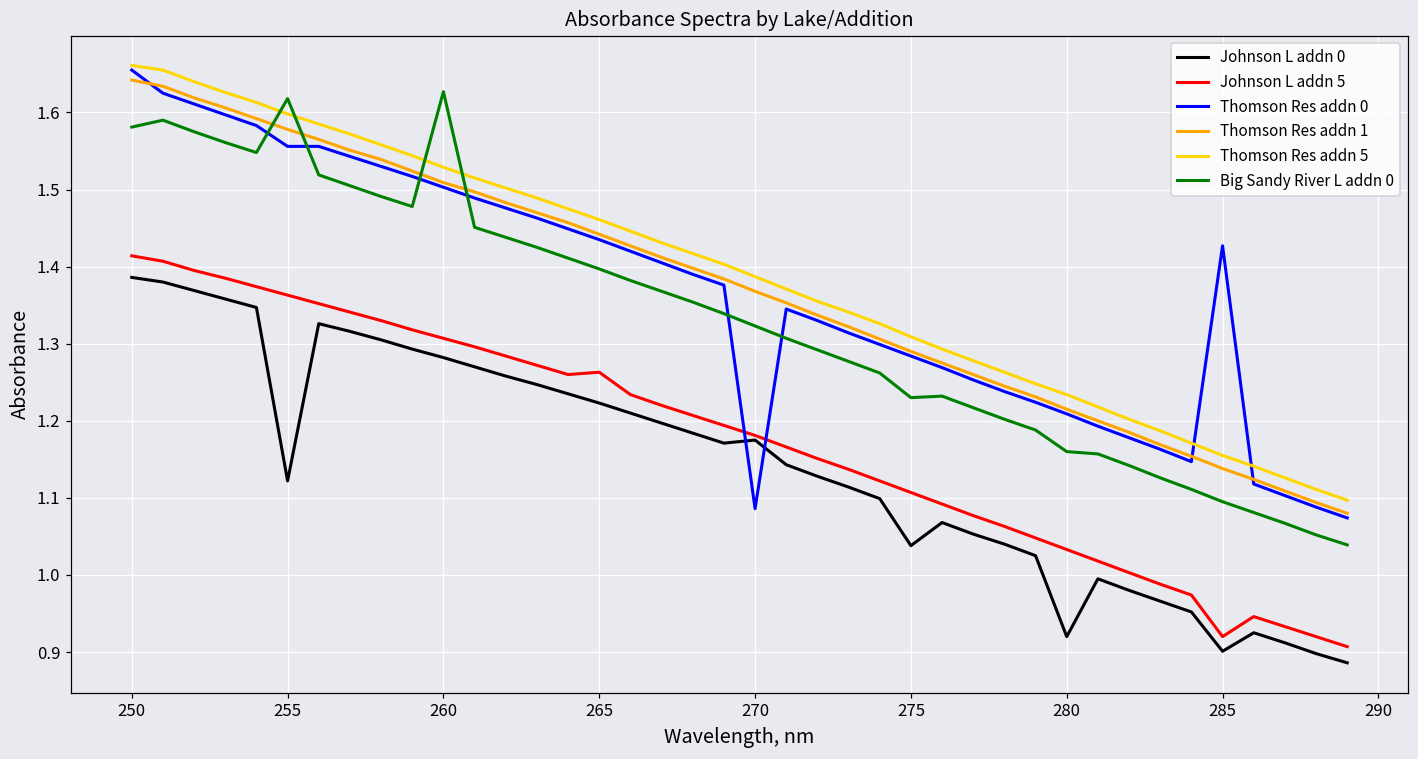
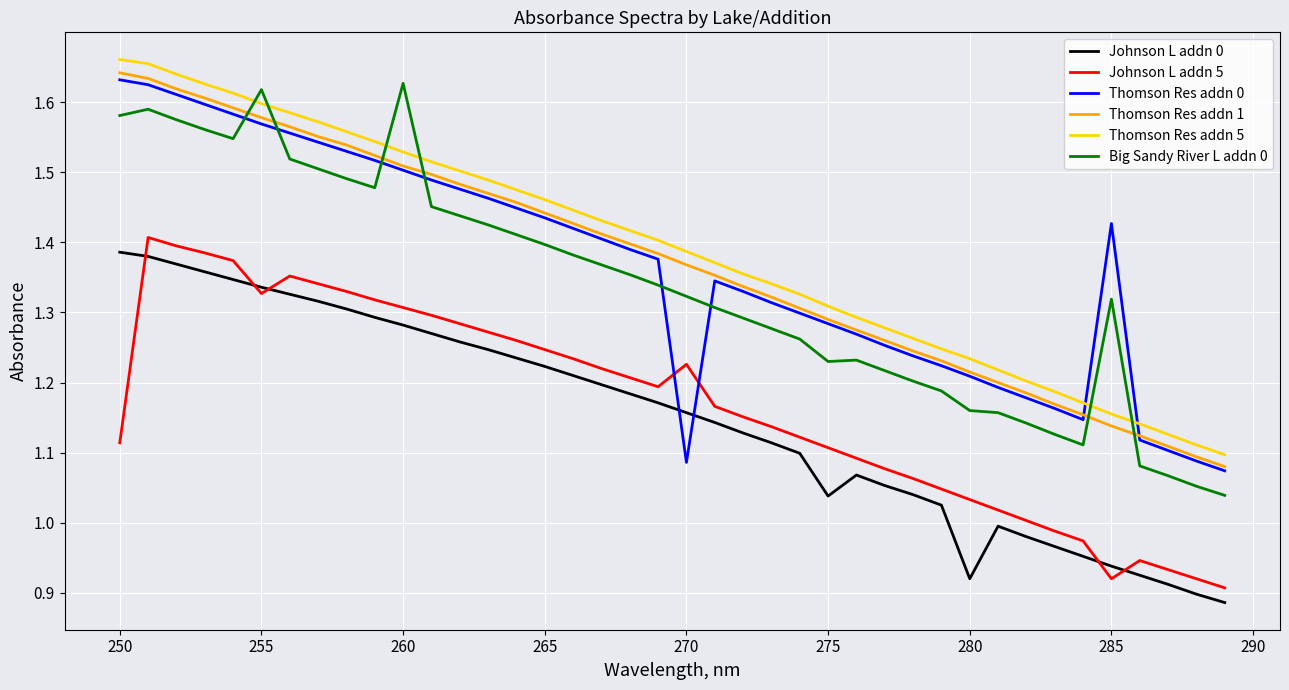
Johnson L addn 5, 250: 1.41 -> 1.11
Thomson Res addn 0, 250: 1.66 -> 1.63
Johnson L addn 0, 255: 1.12 -> 1.34
Johnson L addn 5, 255: 1.36 -> 1.33
Thomson Res addn 0, 255: 1.56 -> 1.57
Johnson L addn 5, 265: 1.26 -> 1.25
Johnson L addn 0, 270: 1.18 -> 1.16
Johnson L addn 5, 270: 1.18 -> 1.23
Johnson L addn 0, 285: 0.90 -> 0.94
Big Sandy River L addn 0, 285: 1.10 -> 1.32
